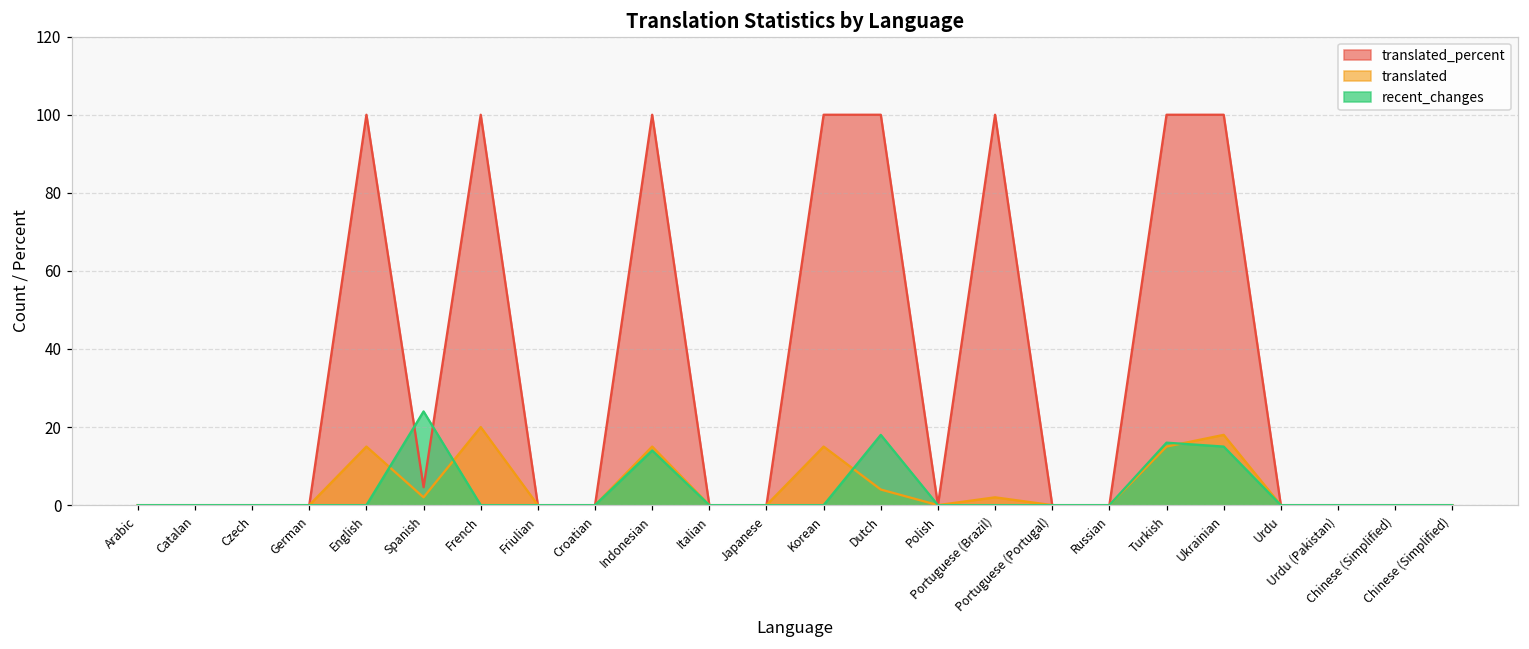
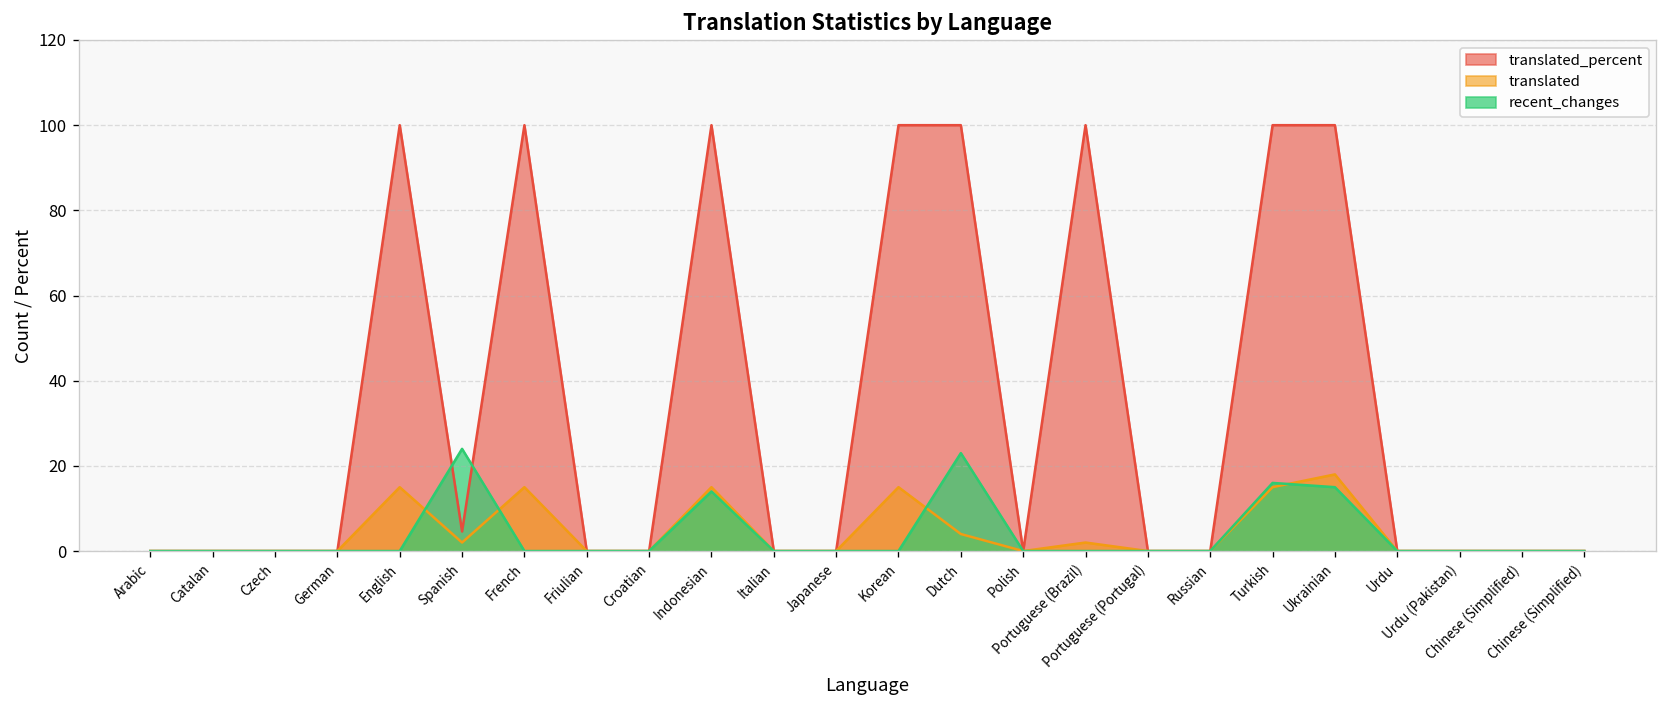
translated, French: 20 -> 15
recent_changes, Dutch: 18 -> 23
